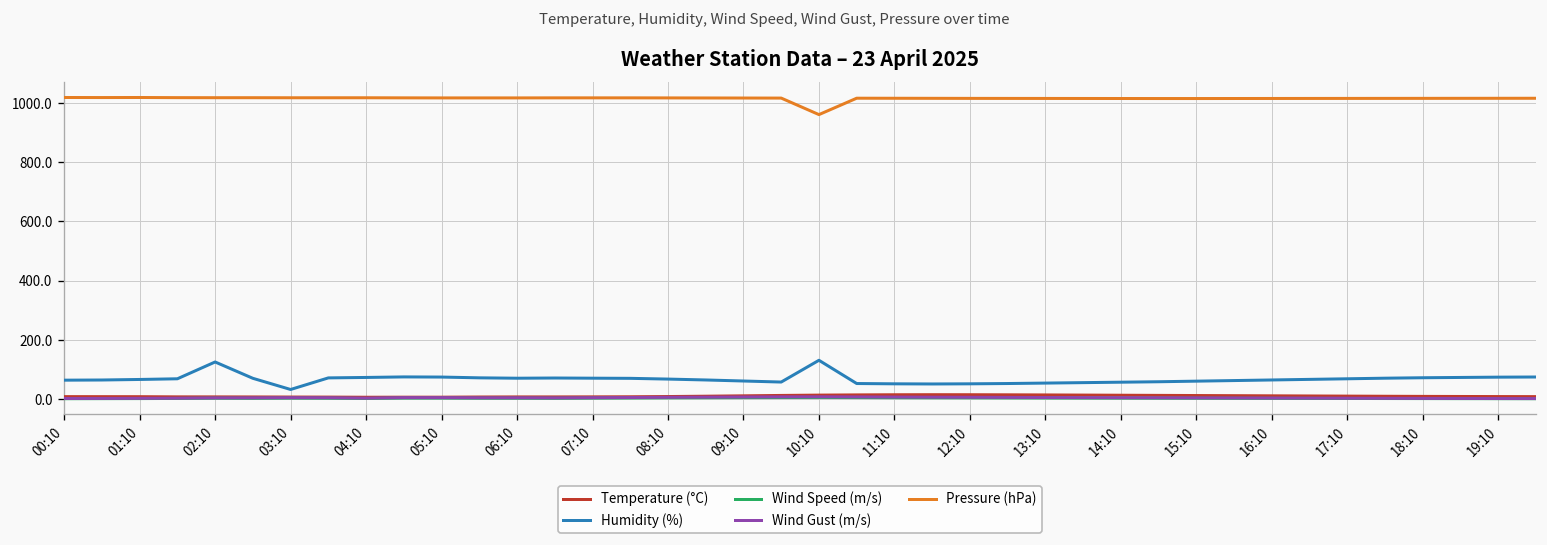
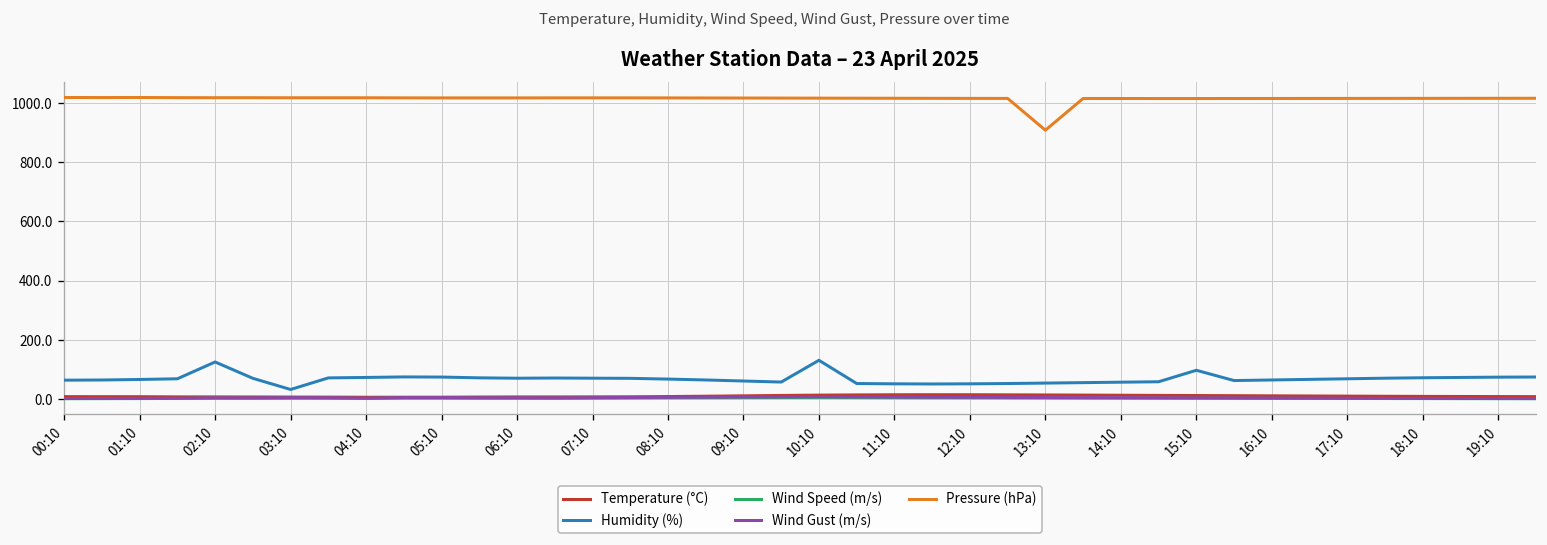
Pressure (hPa), 10:10: 960 -> 1020
Pressure (hPa), 13:10: 1010 -> 910
Humidity (%), 15:10: 60 -> 100
